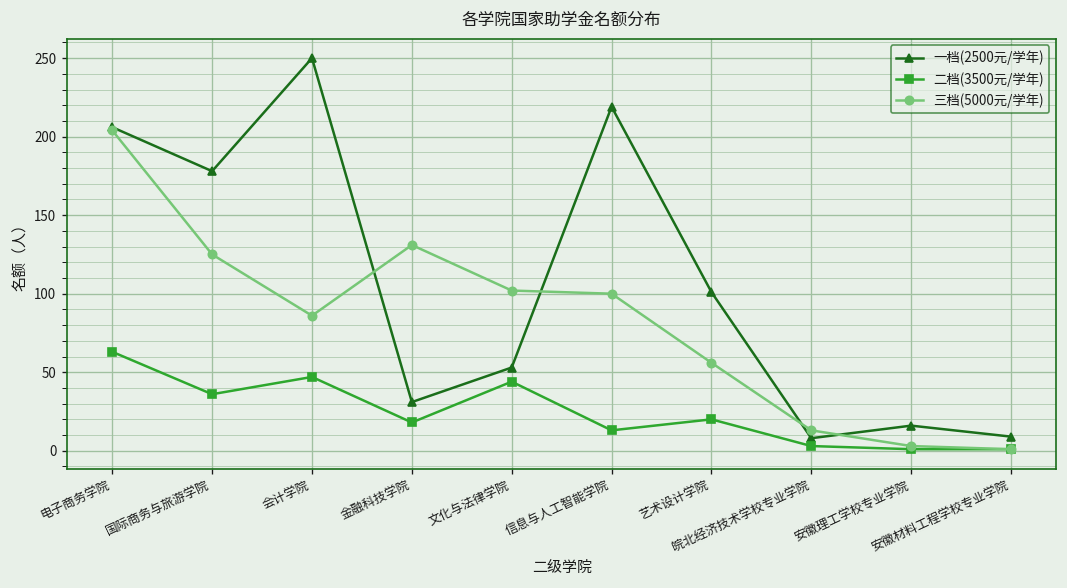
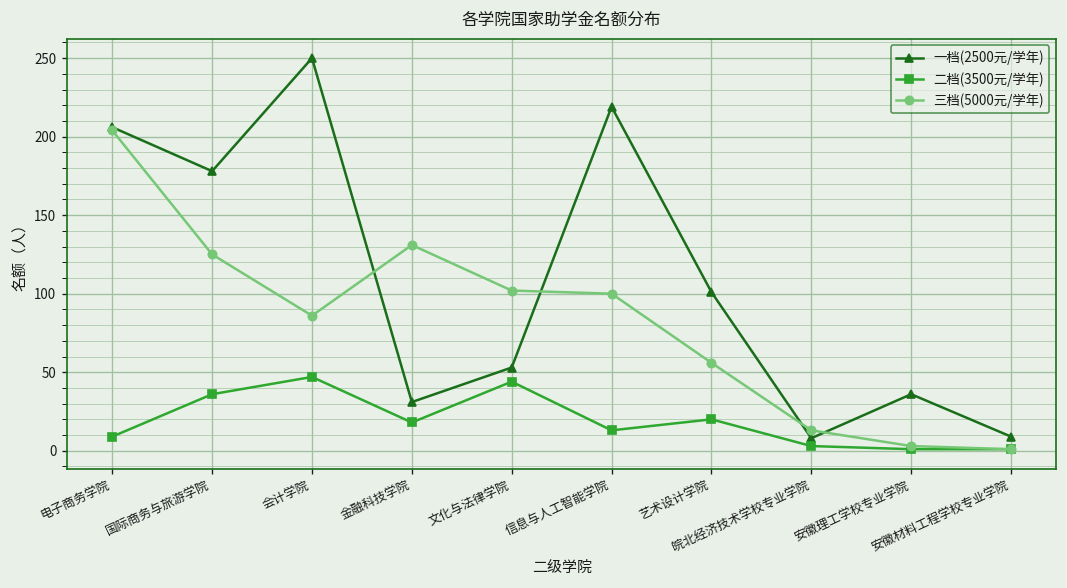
二档(3500元/学年), 电子商务学院: 63 -> 9
一档(2500元/学年), 安徽理工学校专业学院: 16 -> 36
